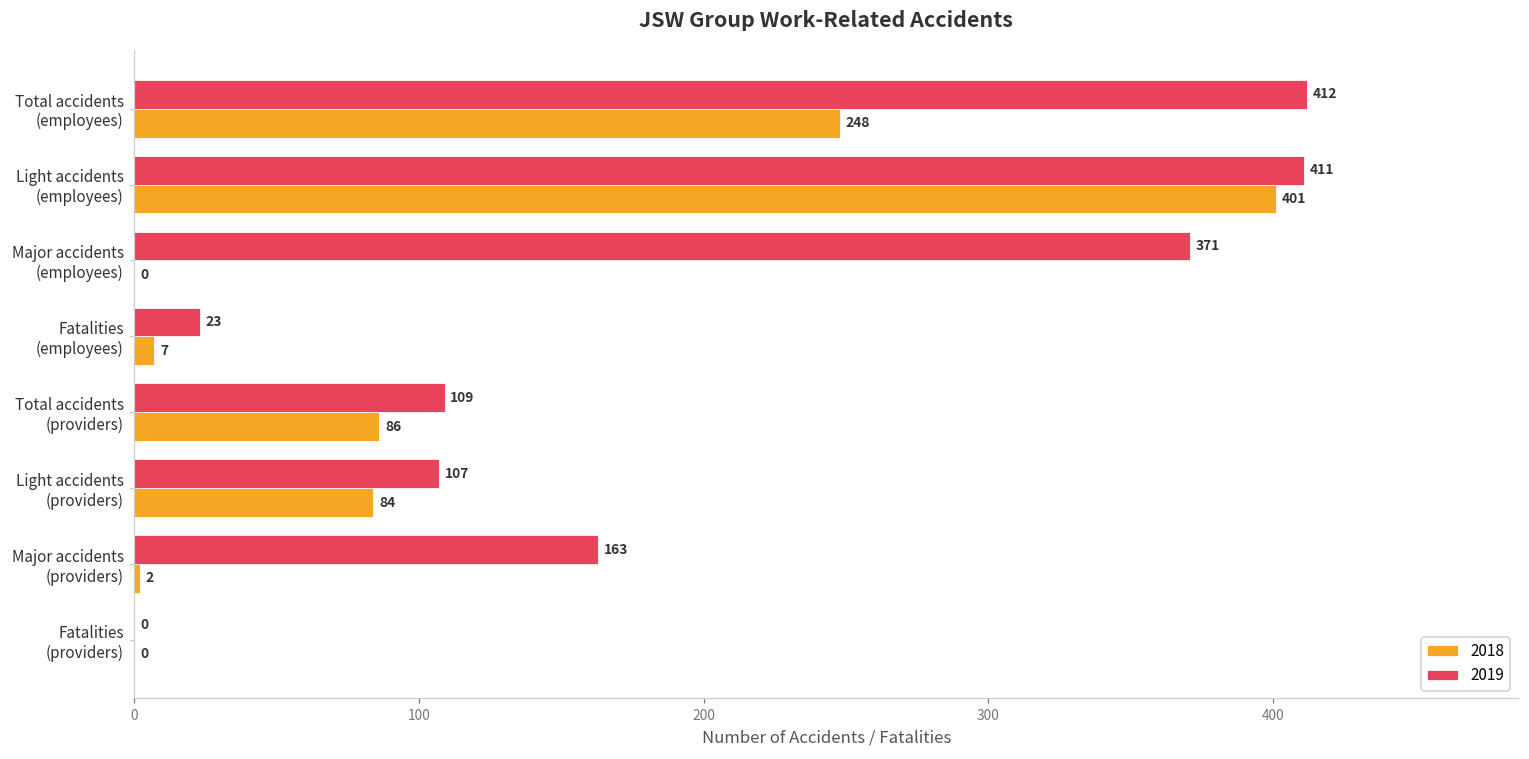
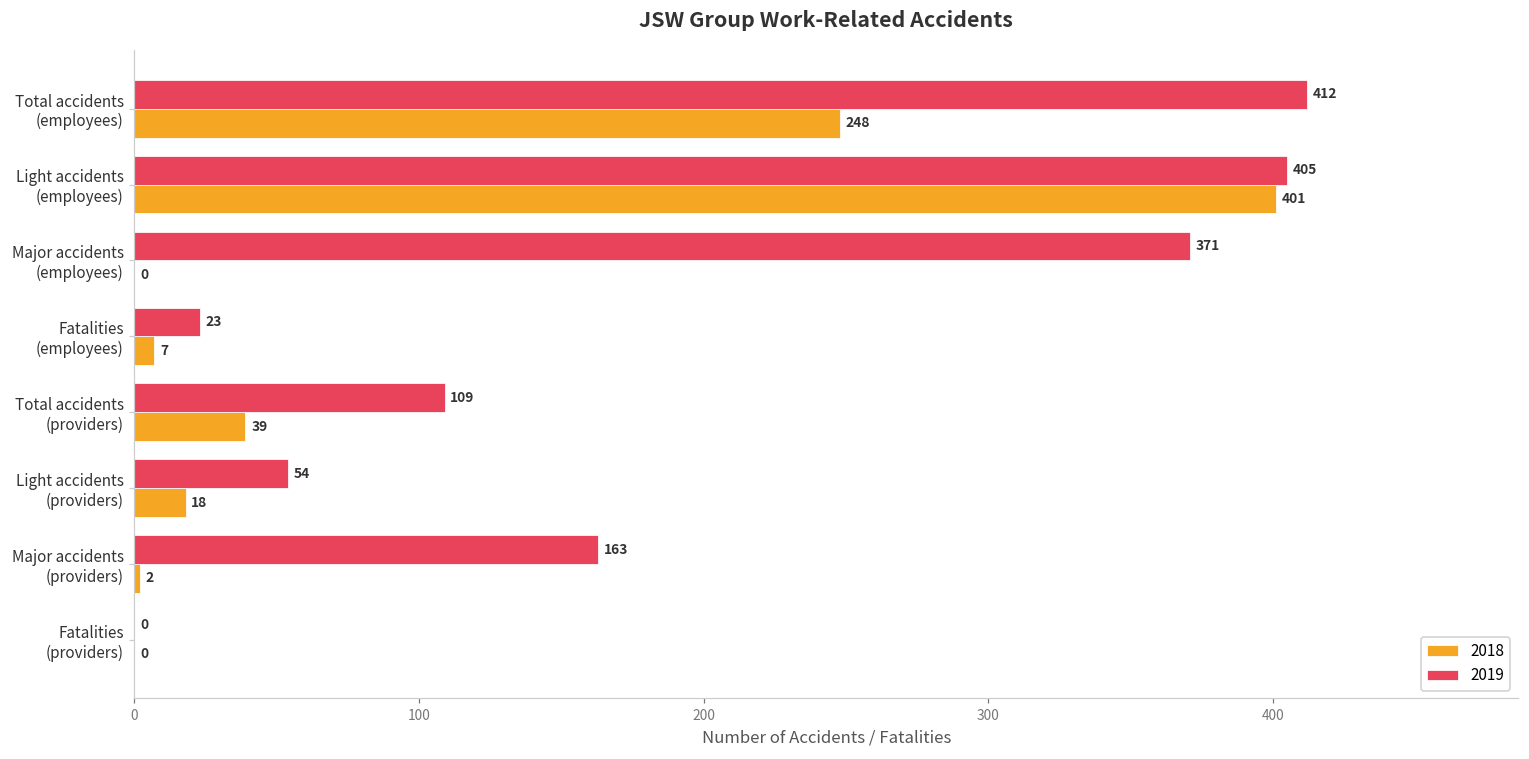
2019, Light accidents (employees): 411 -> 405
2018, Total accidents (providers): 86 -> 39
2019, Light accidents (providers): 107 -> 54
2018, Light accidents (providers): 84 -> 18
